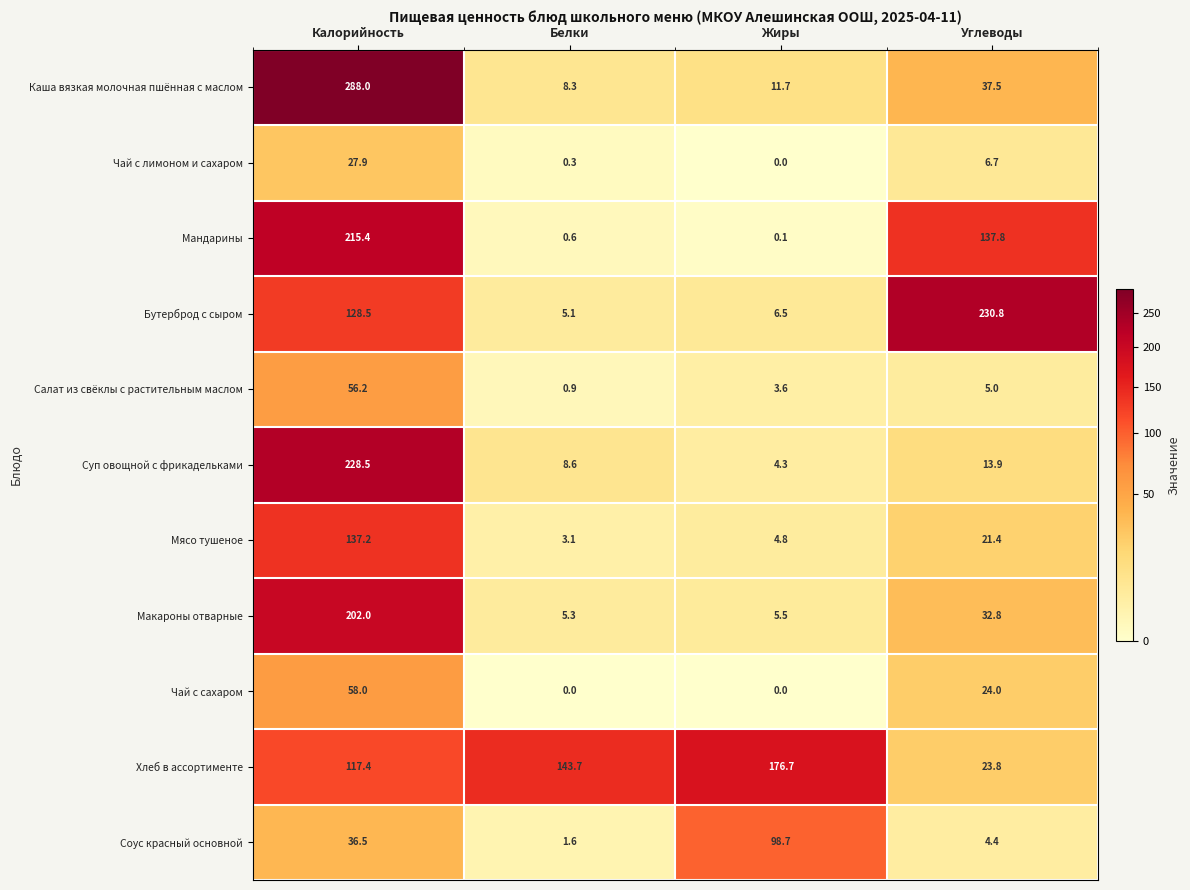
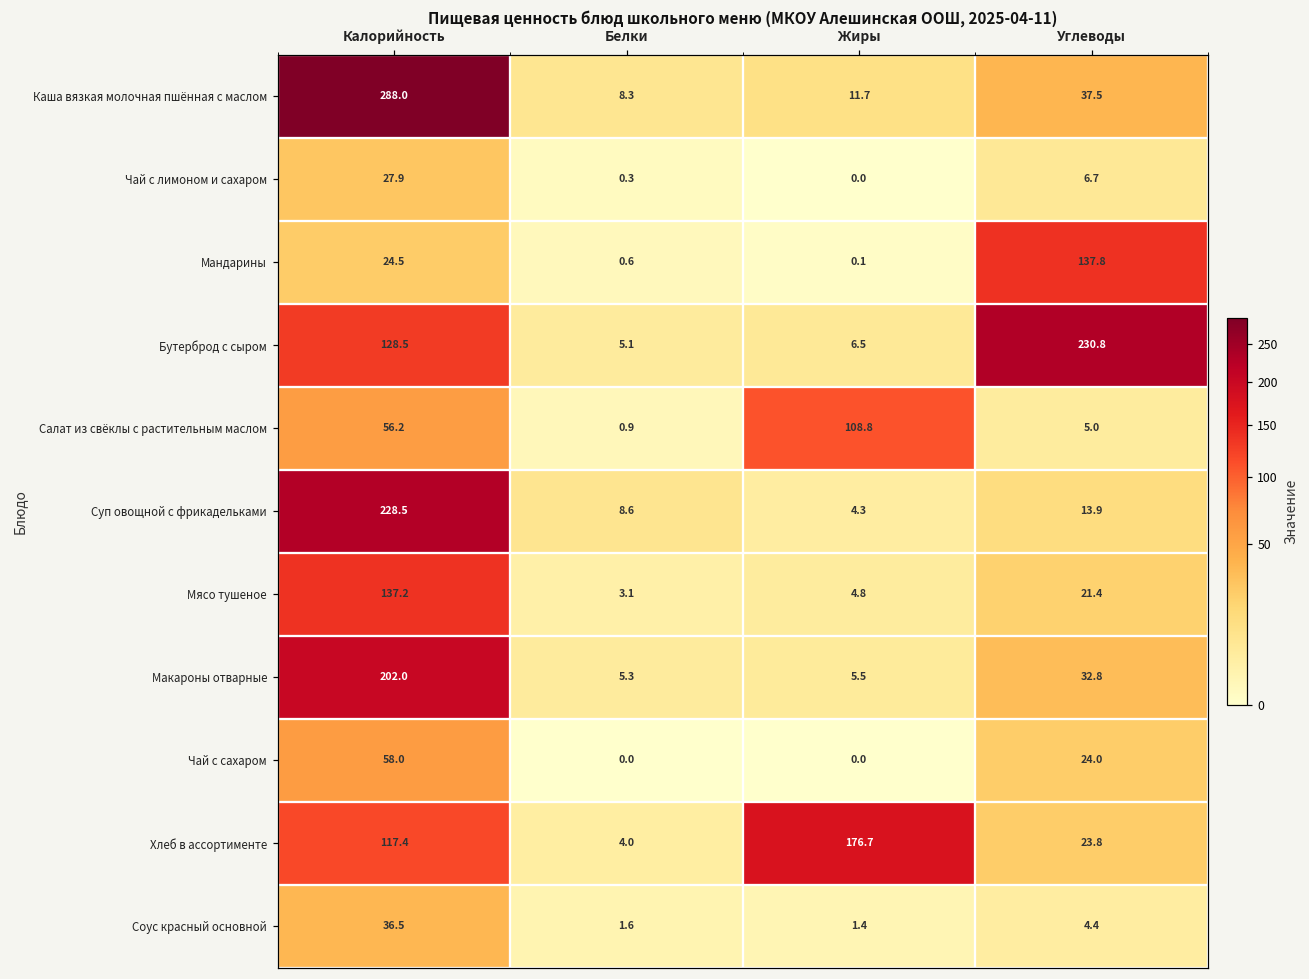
Мандарины, Калорийность: 215.4 -> 24.5
Салат из свёклы с растительным маслом, Жиры: 3.6 -> 108.8
Хлеб в ассортименте, Белки: 143.7 -> 4.0
Соус красный основной, Жиры: 98.7 -> 1.4
